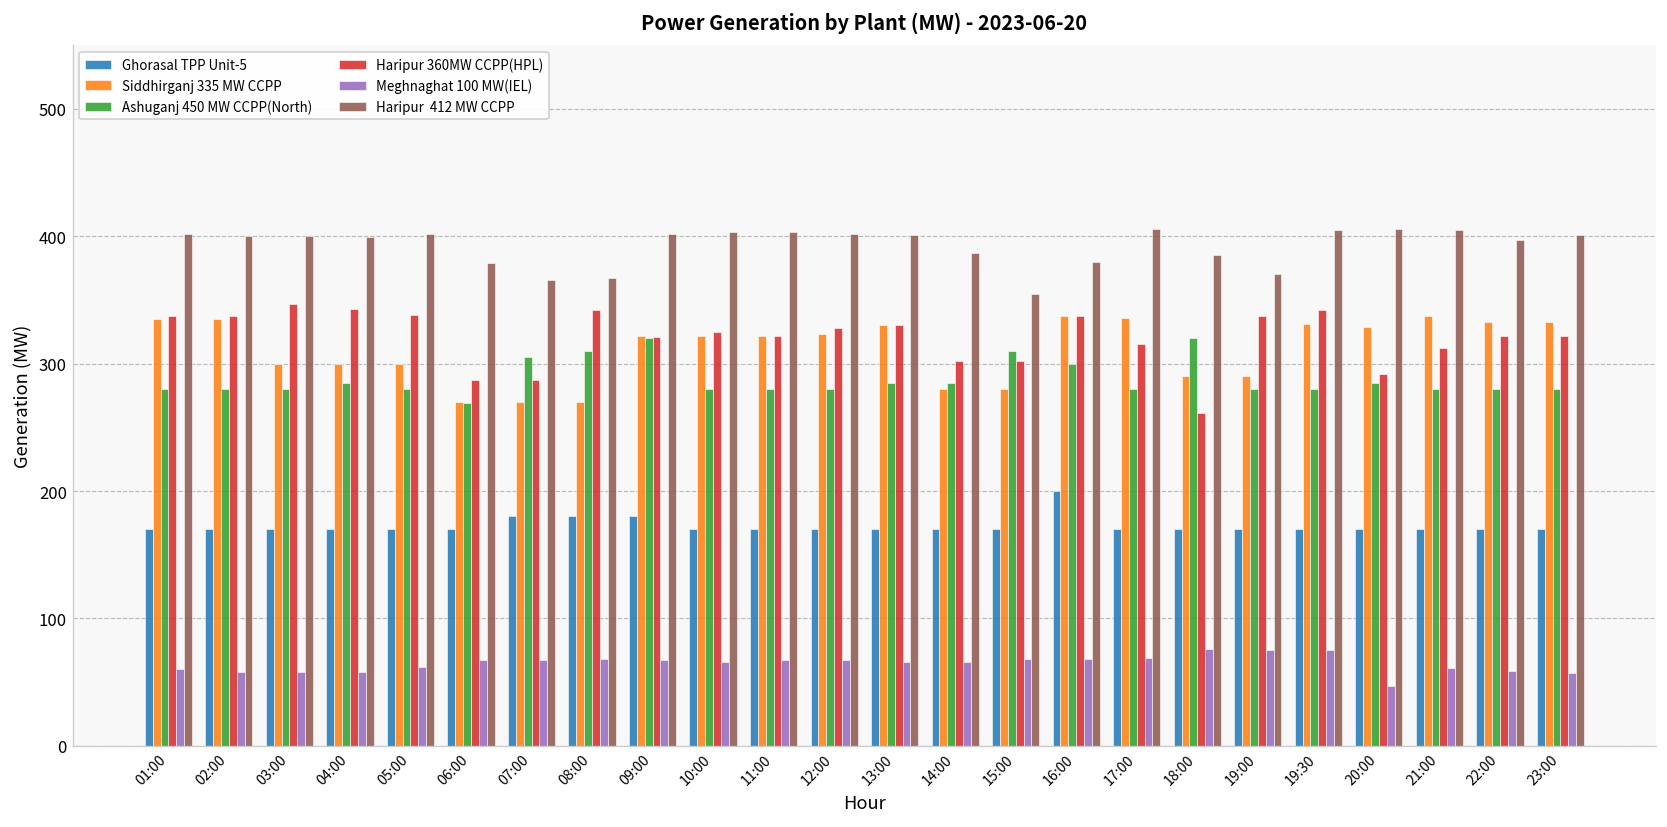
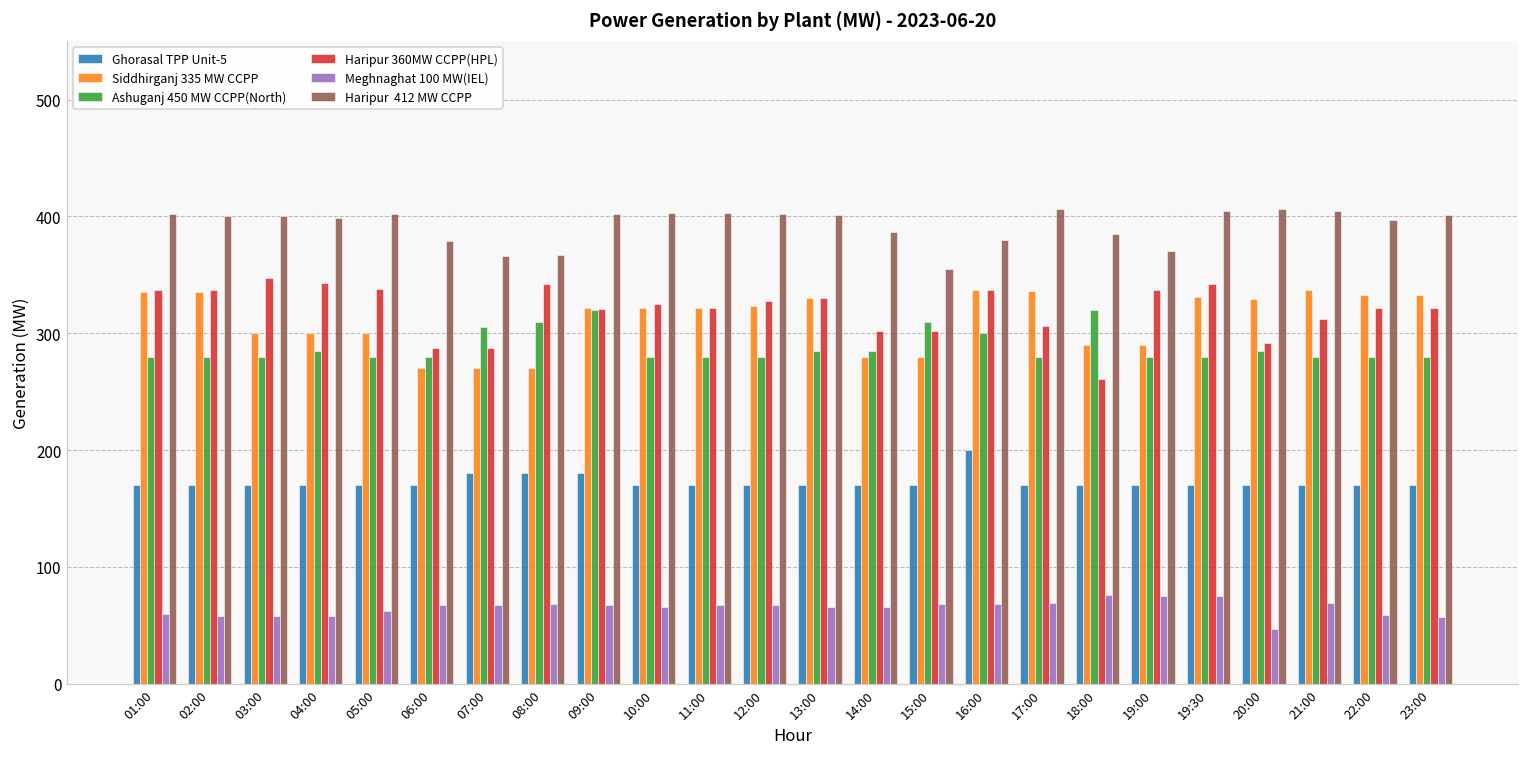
Ashuganj 450 MW CCPP(North), 06:00: 269 -> 280
Haripur 360MW CCPP(HPL), 17:00: 315 -> 306
Meghnaghat 100 MW(IEL), 21:00: 61 -> 69
